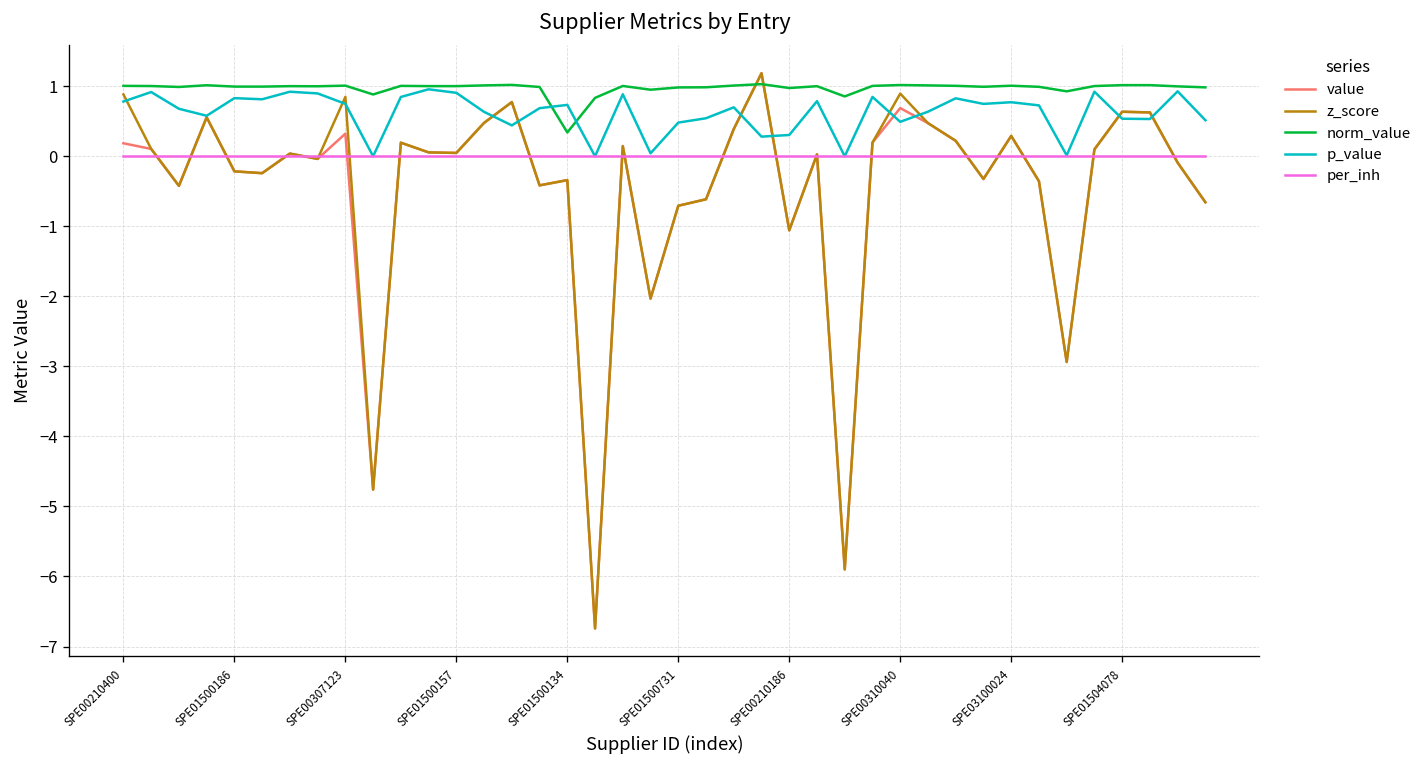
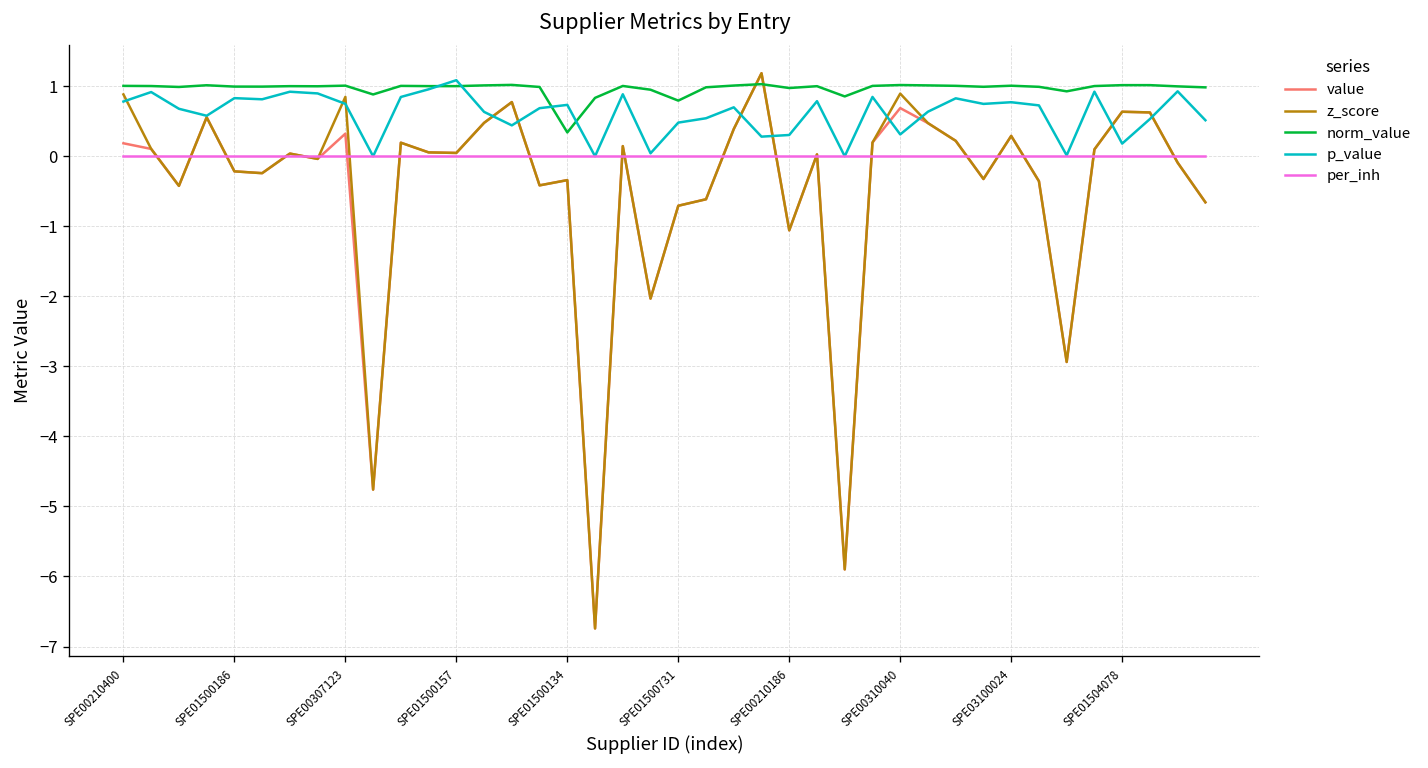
p_value, SPE01500157: 0.9 -> 1.1
norm_value, SPE01500731: 1.0 -> 0.8
p_value, SPE00310040: 0.5 -> 0.3
p_value, SPE01504078: 0.5 -> 0.2
